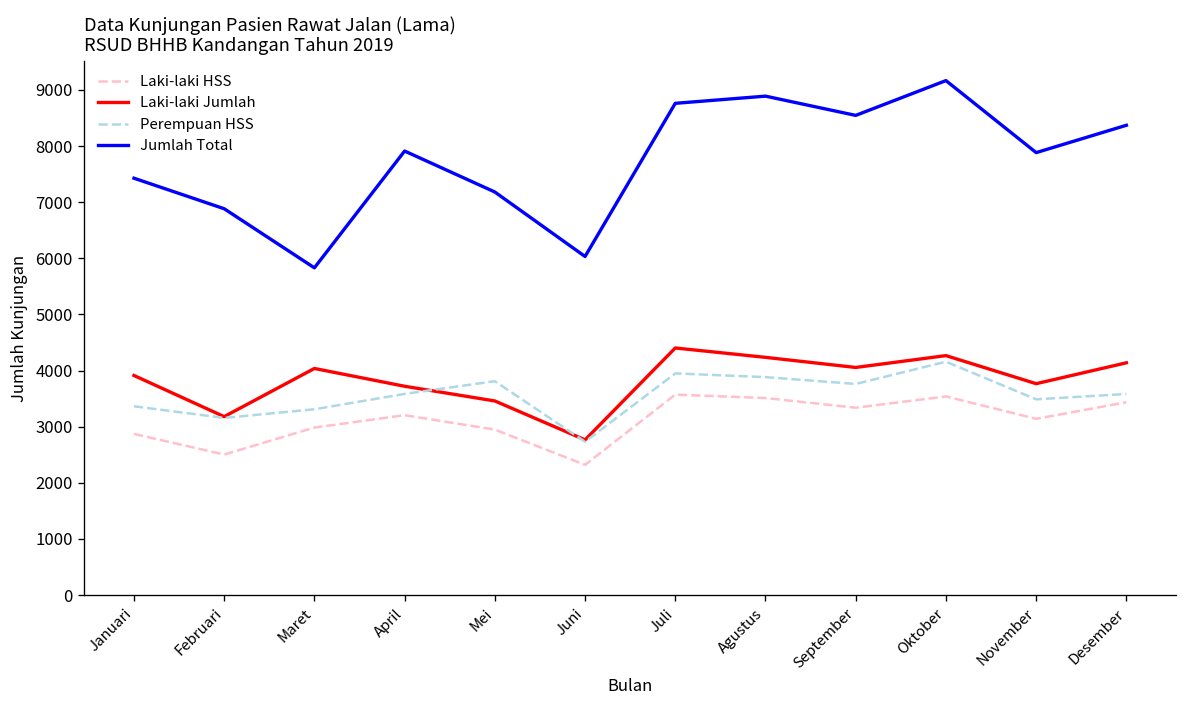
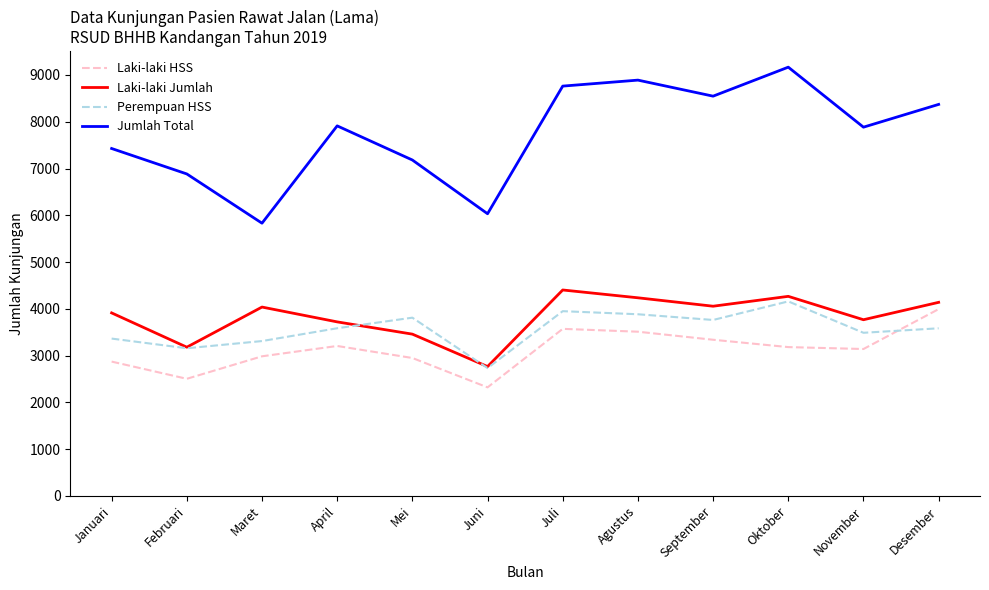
Laki-laki HSS, Oktober: 3500 -> 3200
Laki-laki HSS, Desember: 3400 -> 4000
